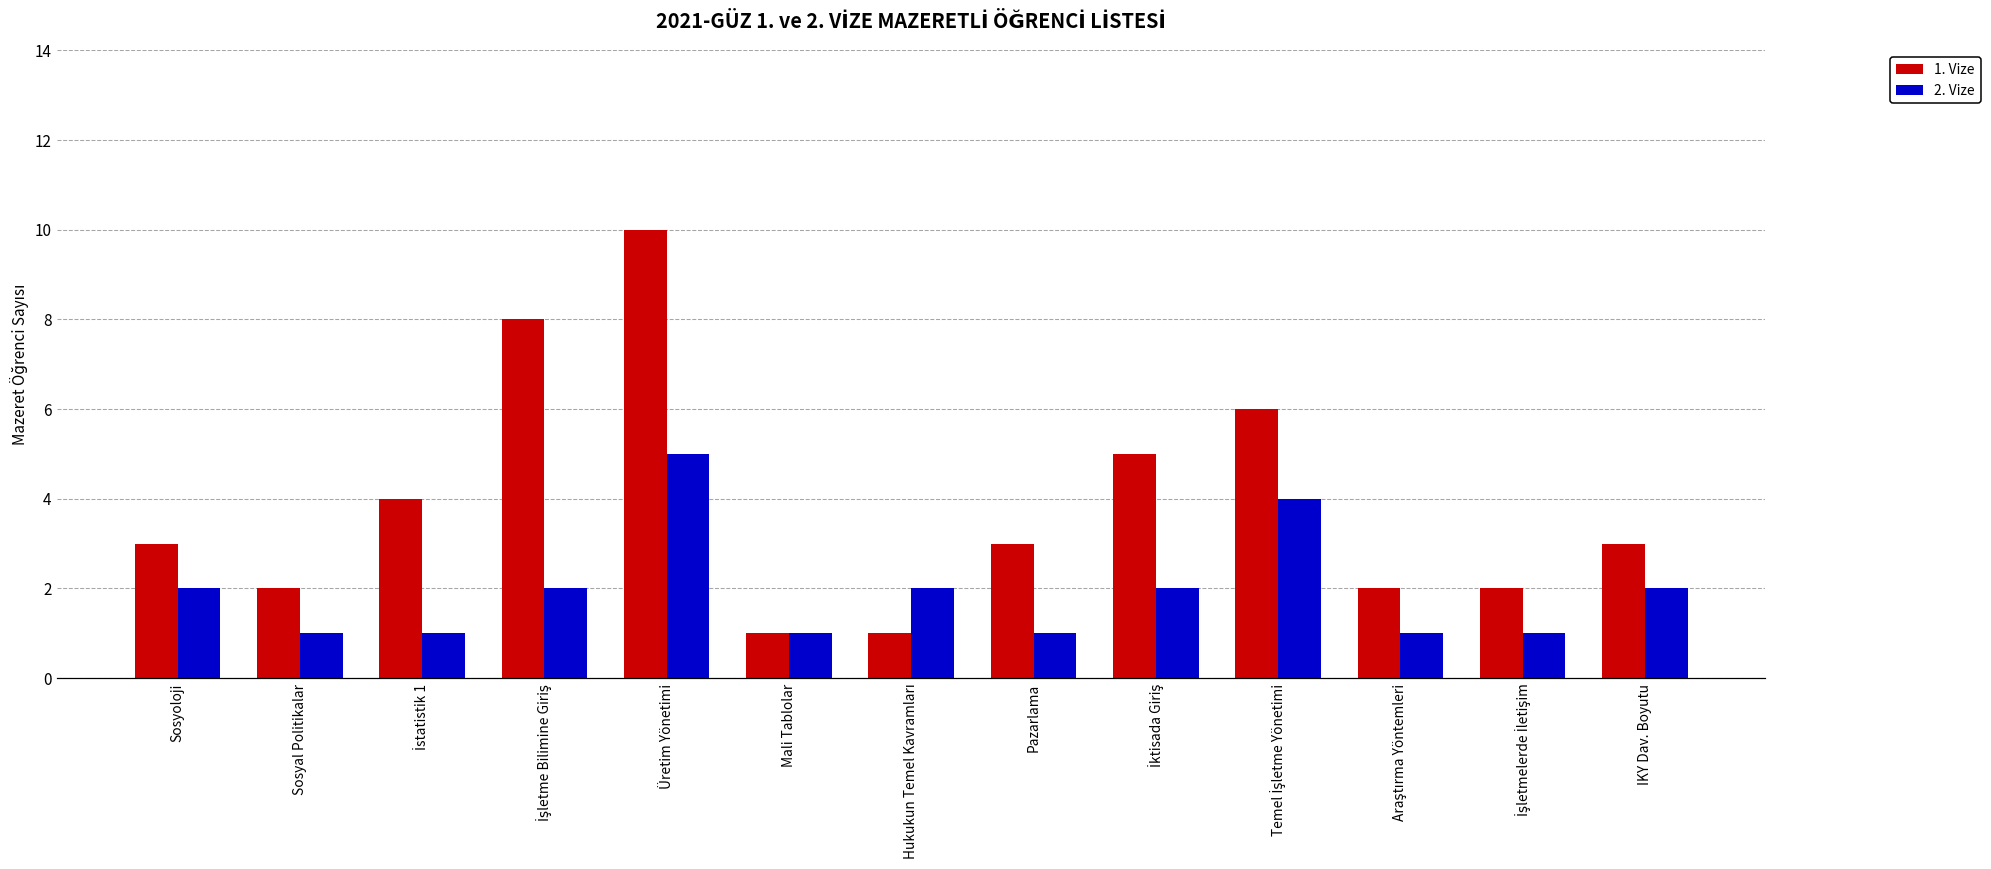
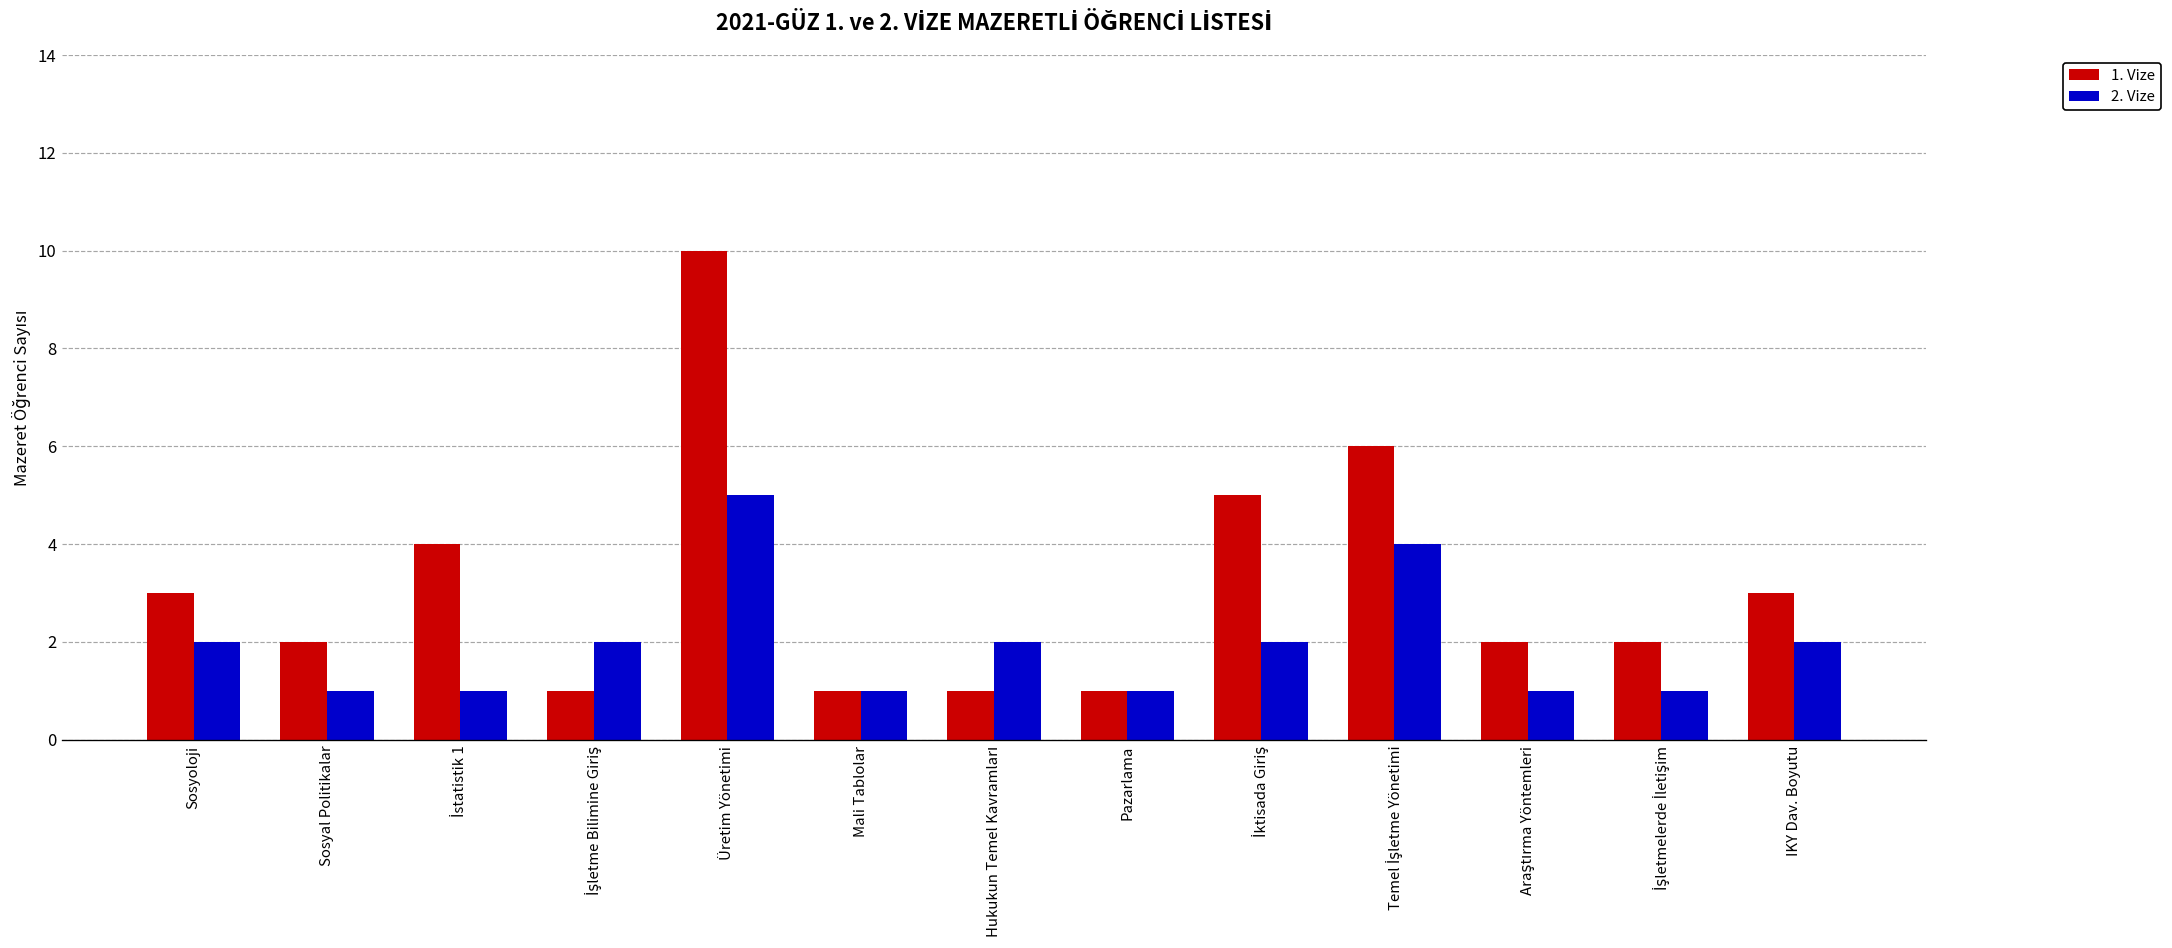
1. Vize, İşletme Bilimine Giriş: 8 -> 1
1. Vize, Pazarlama: 3 -> 1
